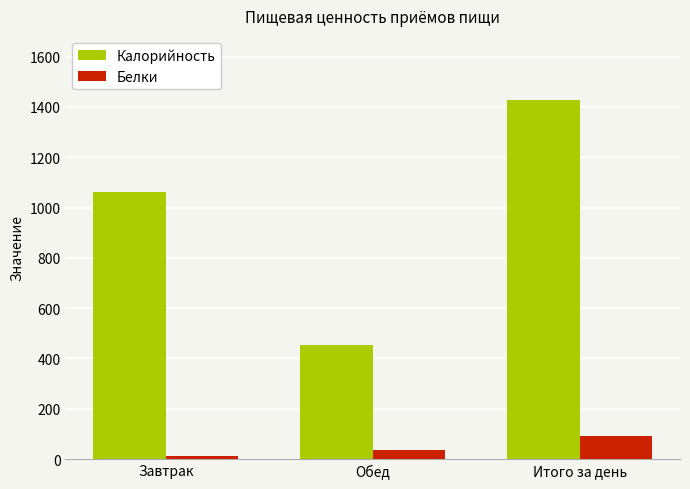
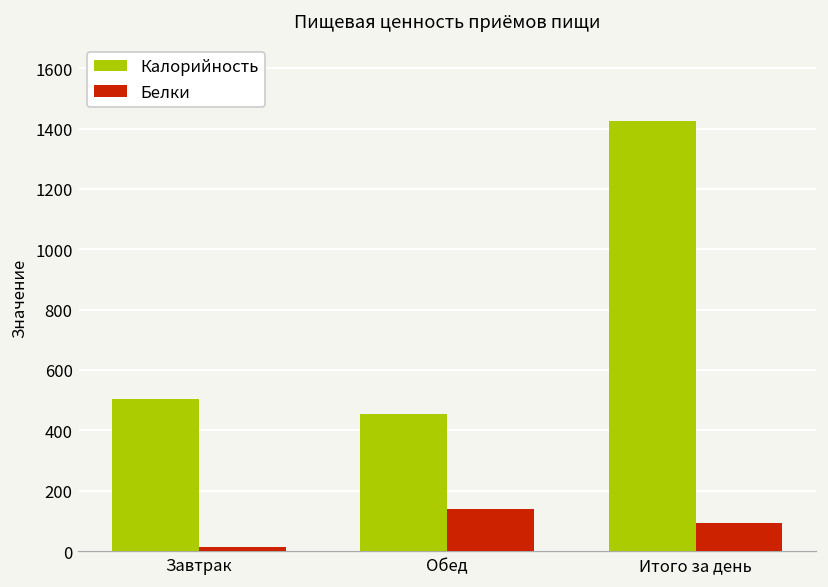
Калорийность, Завтрак: 1060 -> 500
Белки, Обед: 30 -> 140
